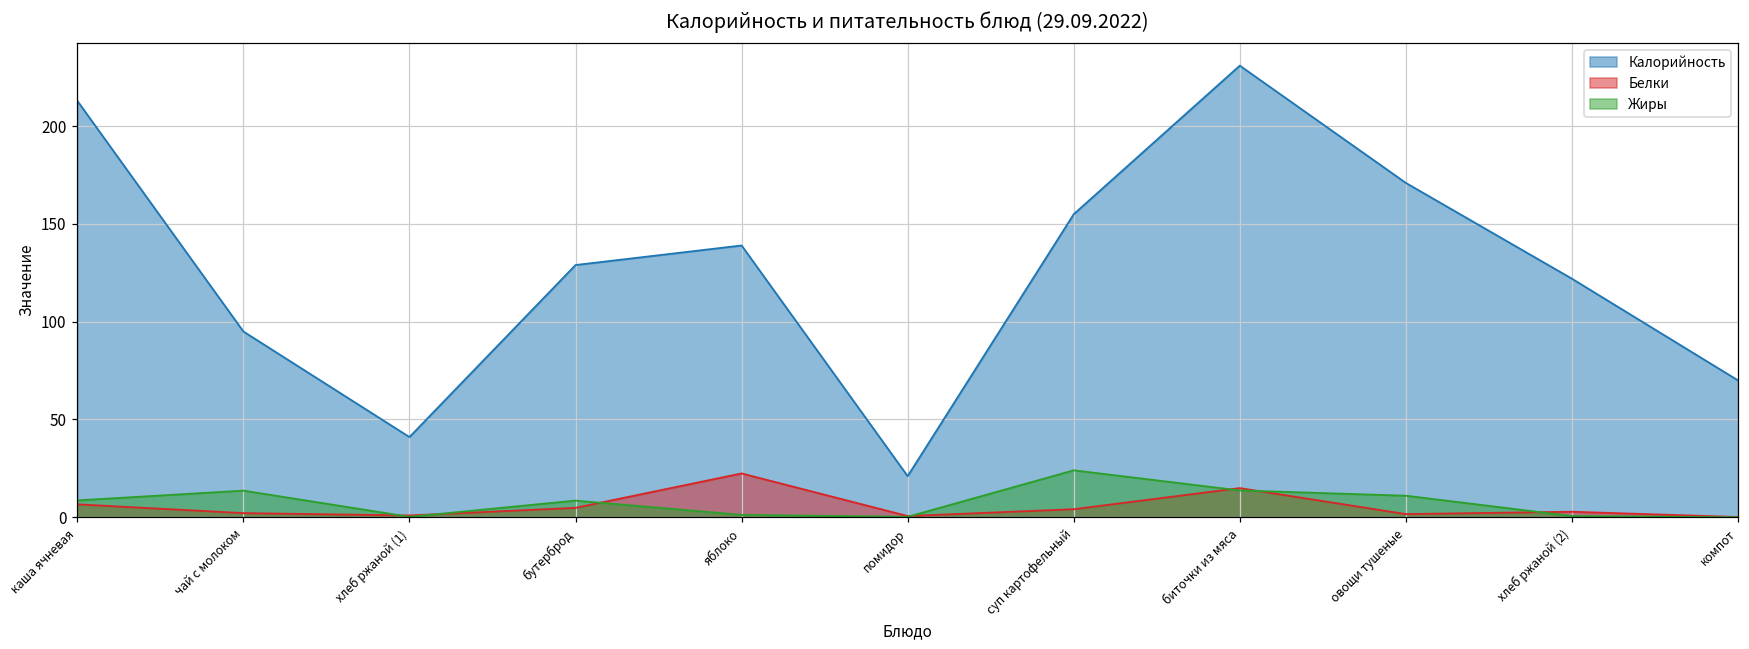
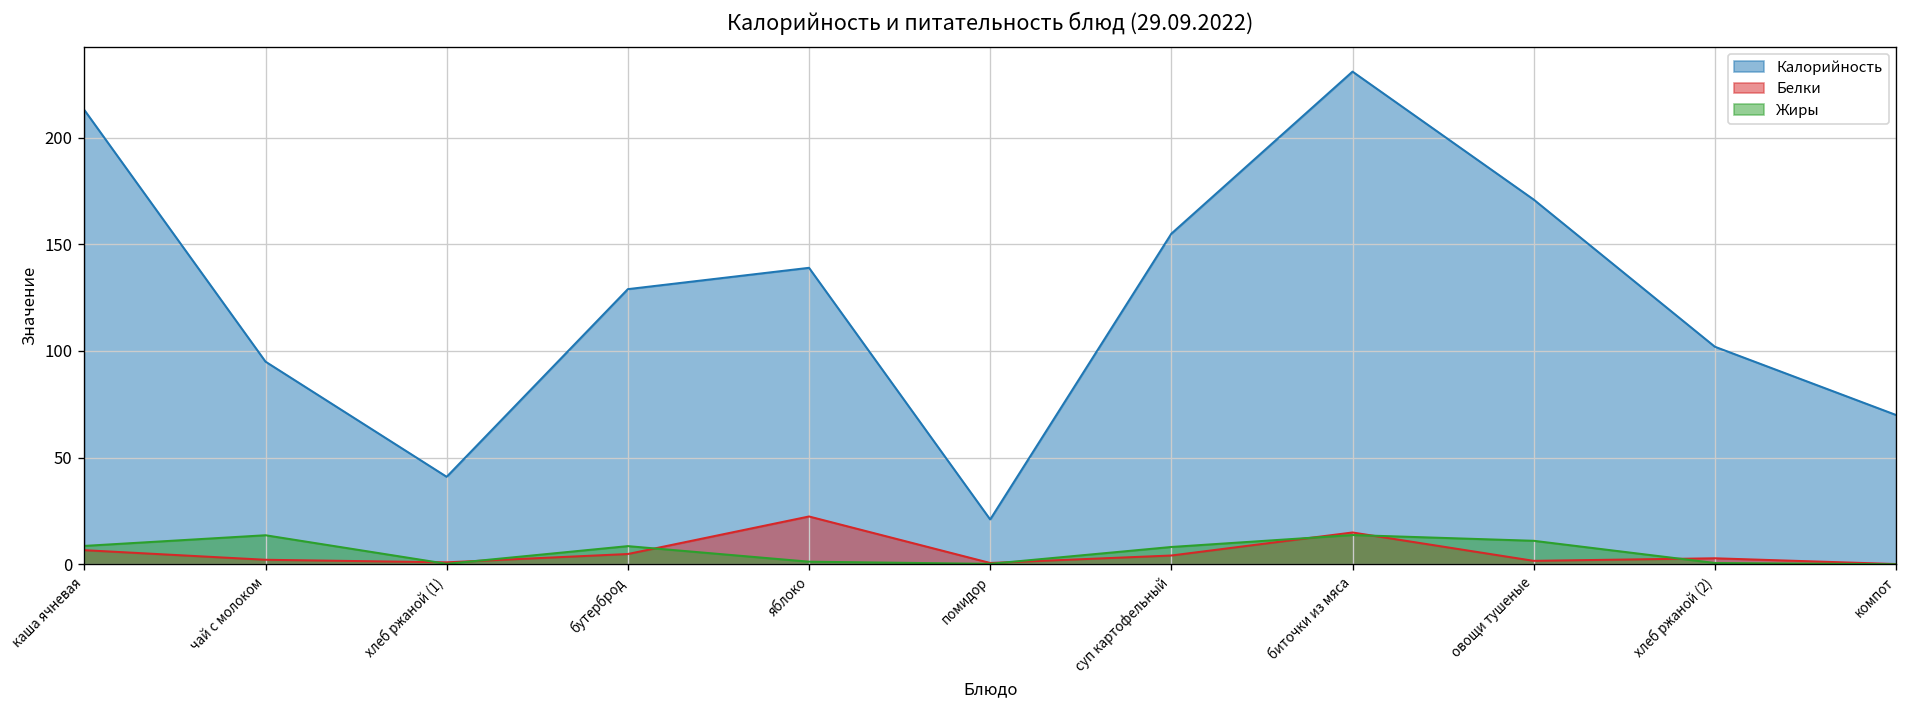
Жиры, суп картофельный: 24 -> 8
Калорийность, хлеб ржаной (2): 122 -> 102
